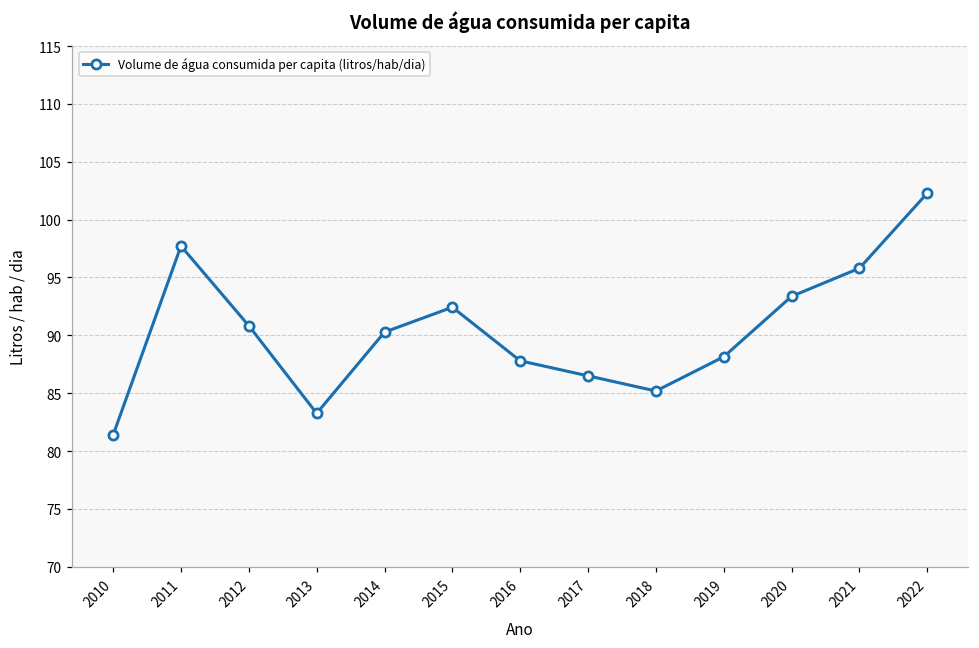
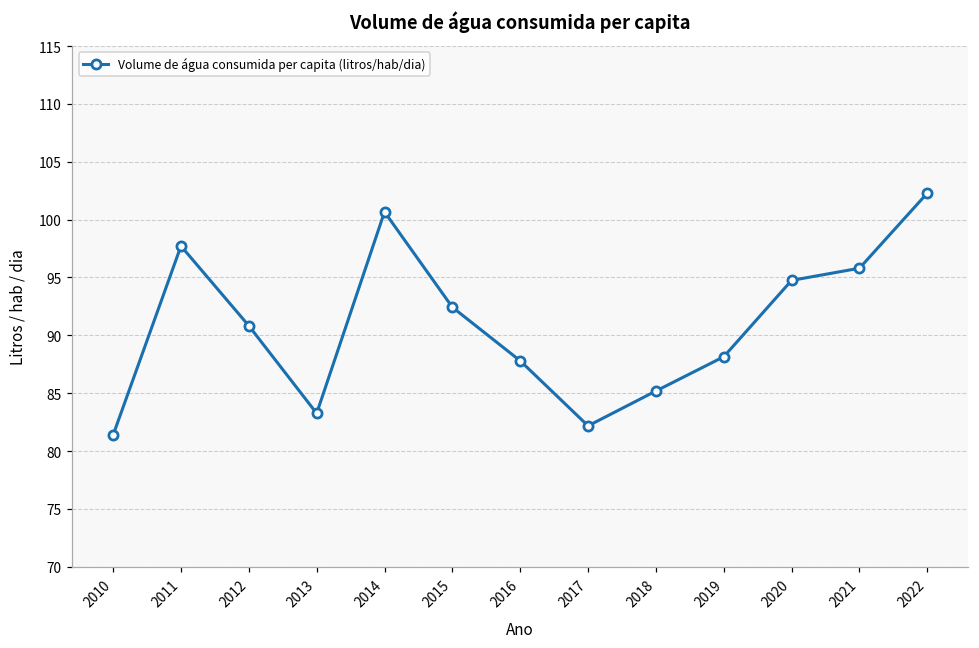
2014: 90.3 -> 100.7
2017: 86.5 -> 82.2
2020: 93.4 -> 94.8
